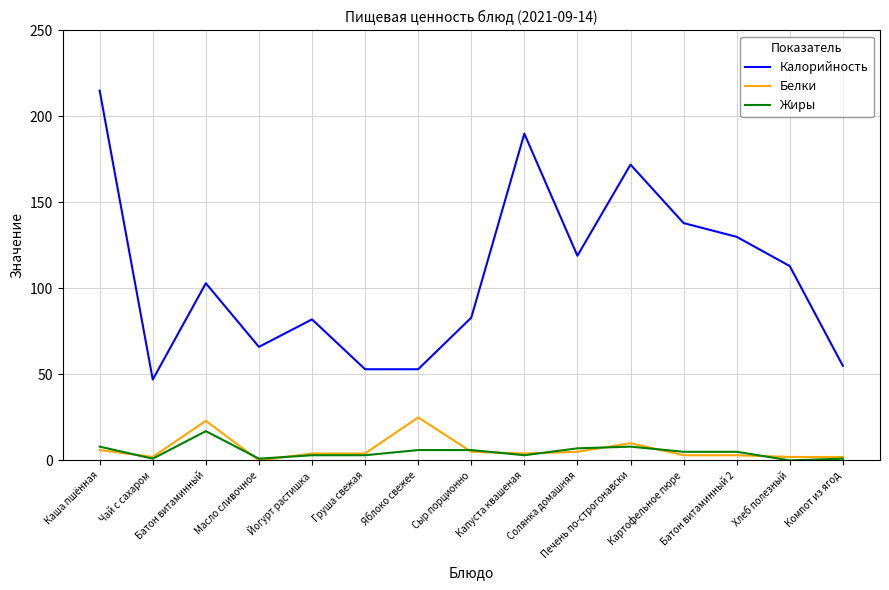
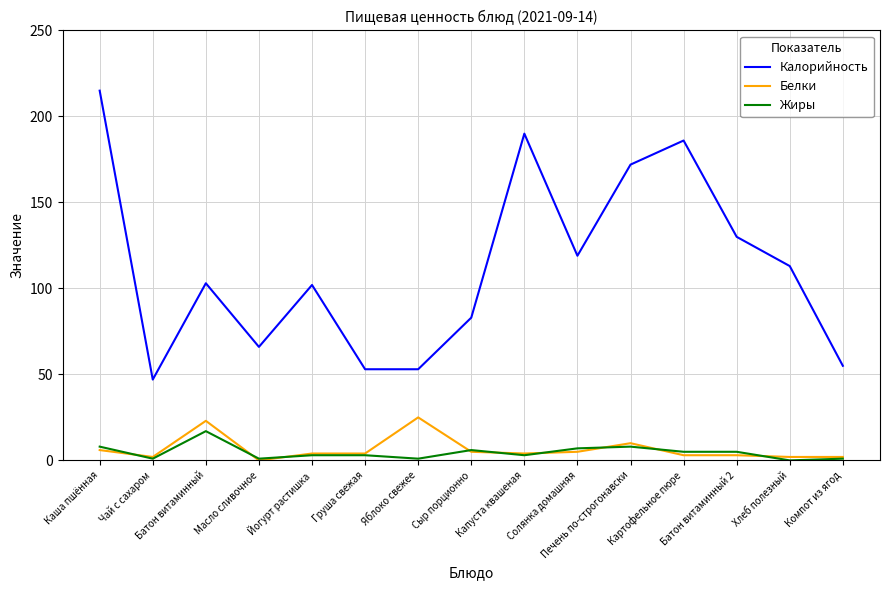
Калорийность, Йогурт растишка: 82 -> 102
Жиры, Яблоко свежее: 6 -> 1
Калорийность, Картофельное пюре: 138 -> 186
